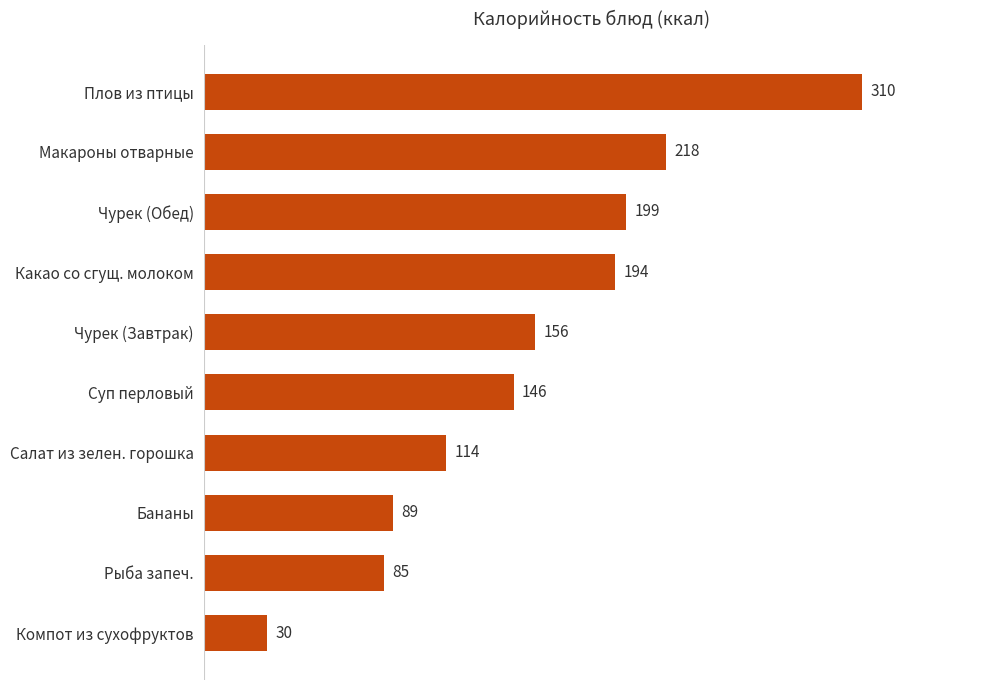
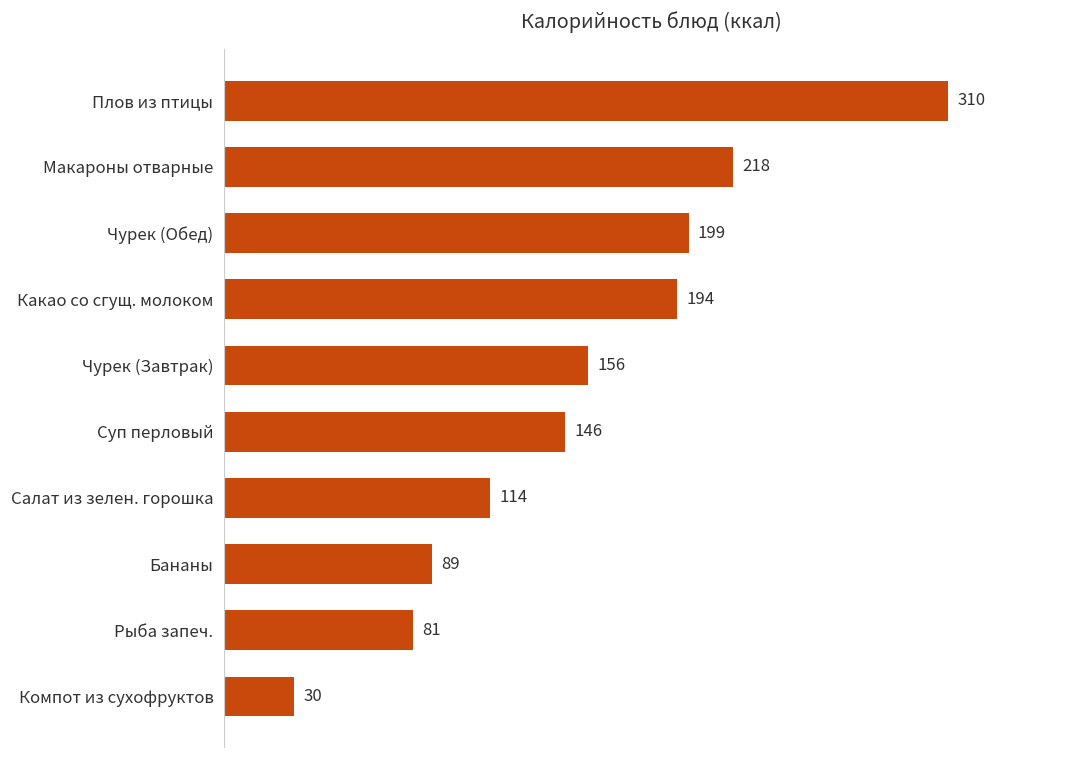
Рыба запеч.: 85 -> 81
